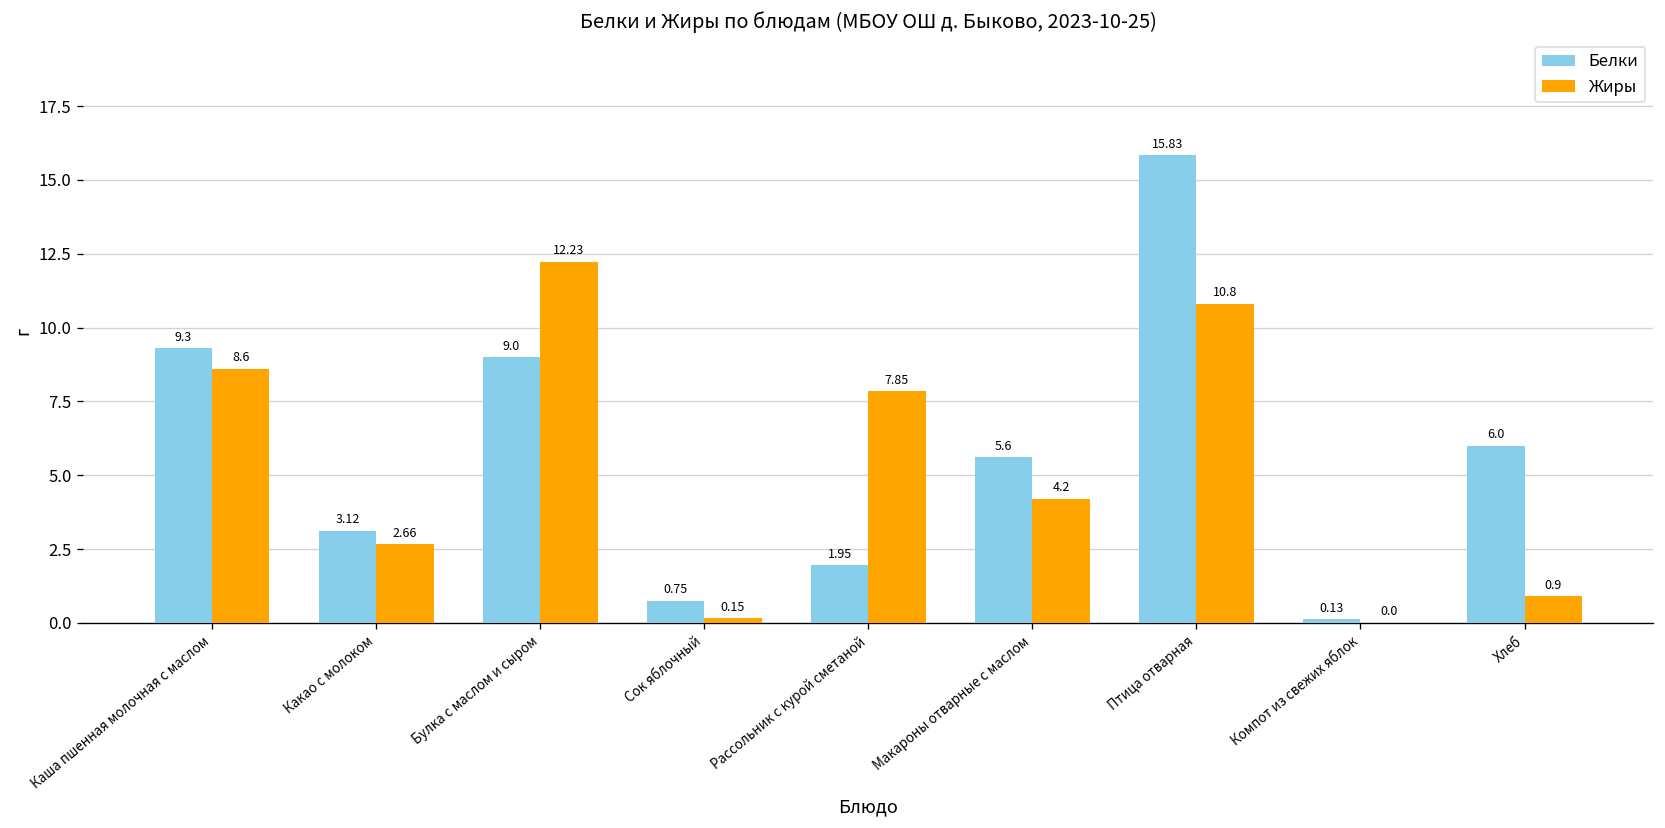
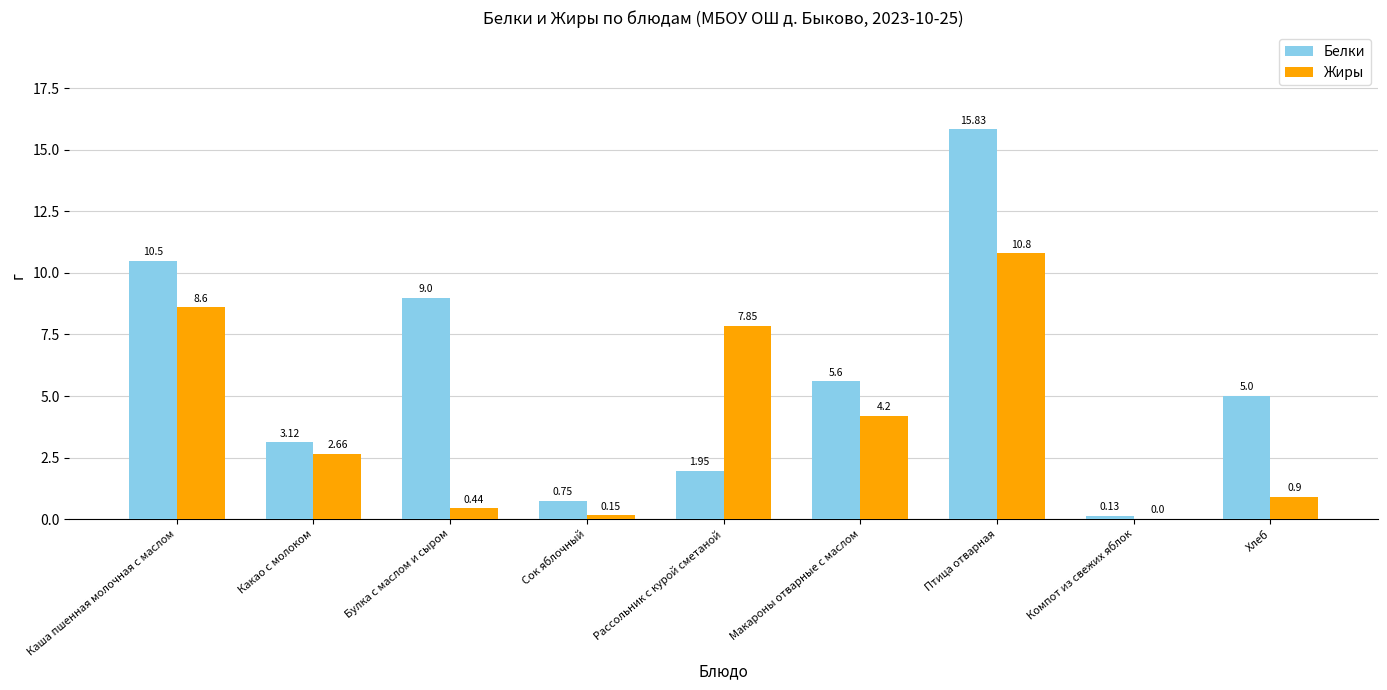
Белки, Каша пшенная молочная с маслом: 9.3 -> 10.5
Жиры, Булка с маслом и сыром: 12.23 -> 0.44
Белки, Хлеб: 6.0 -> 5.0
